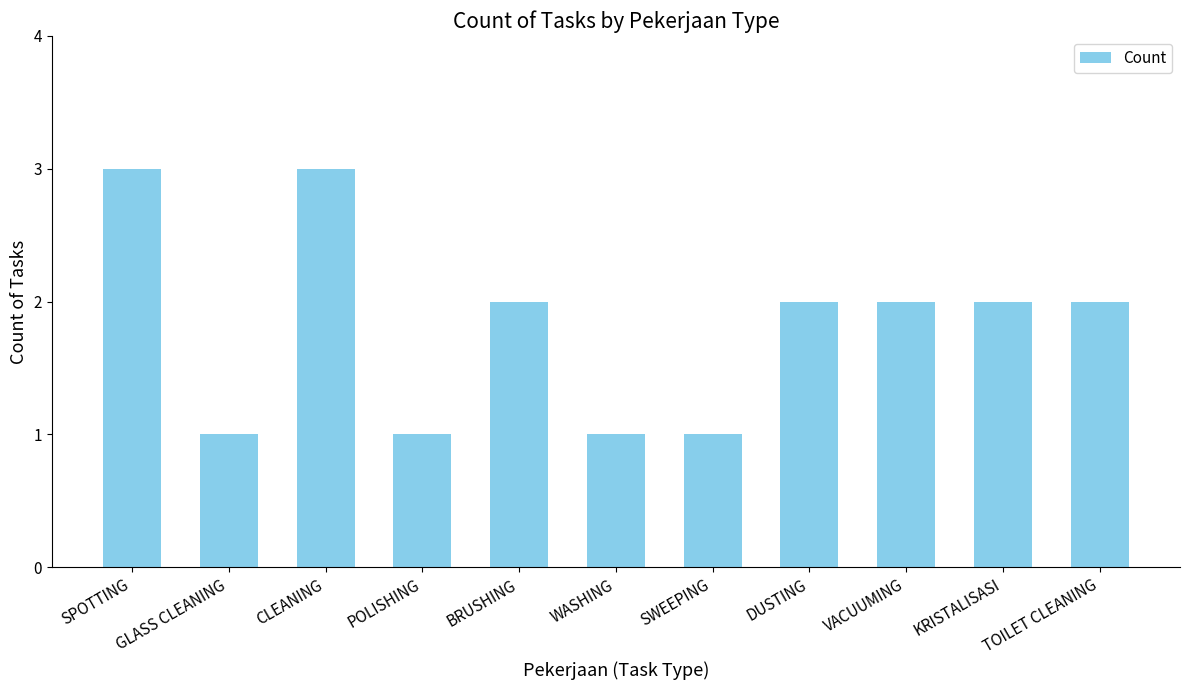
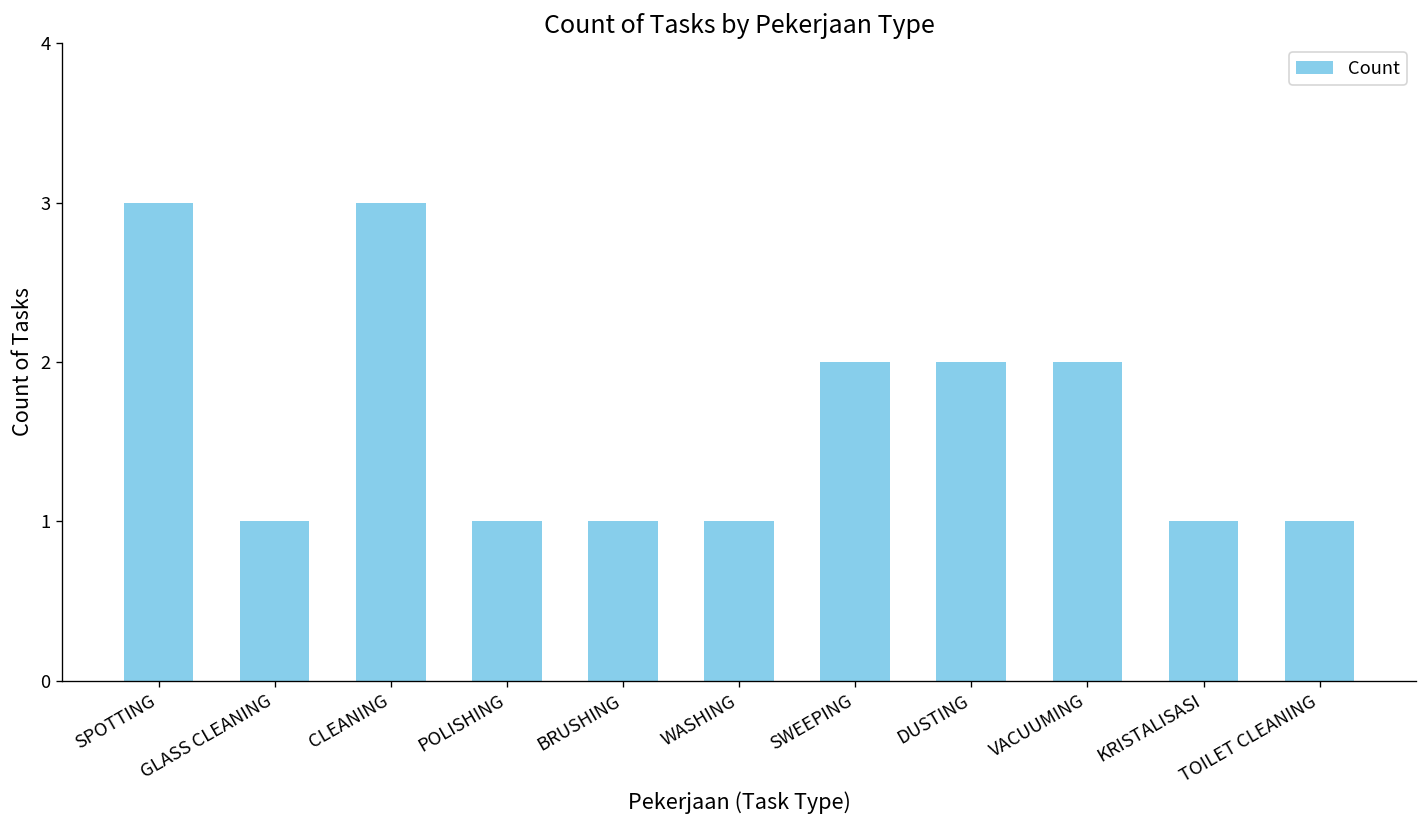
BRUSHING: 2 -> 1
SWEEPING: 1 -> 2
KRISTALISASI: 2 -> 1
TOILET CLEANING: 2 -> 1
